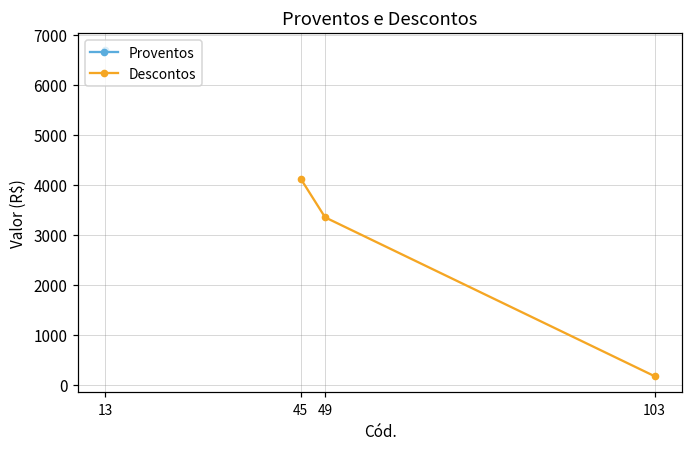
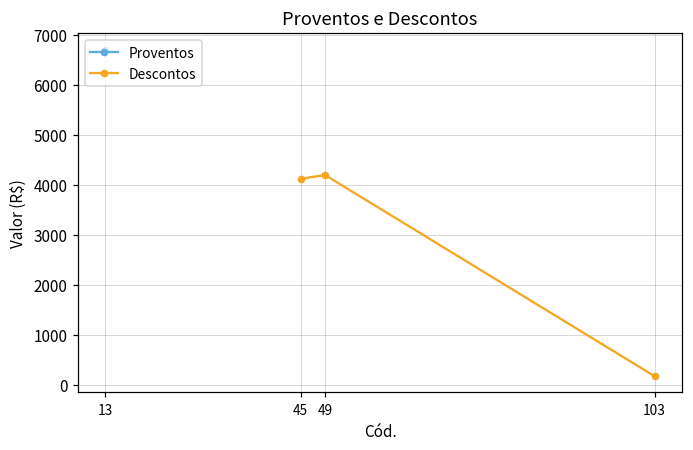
Descontos, 49: 3300 -> 4200
